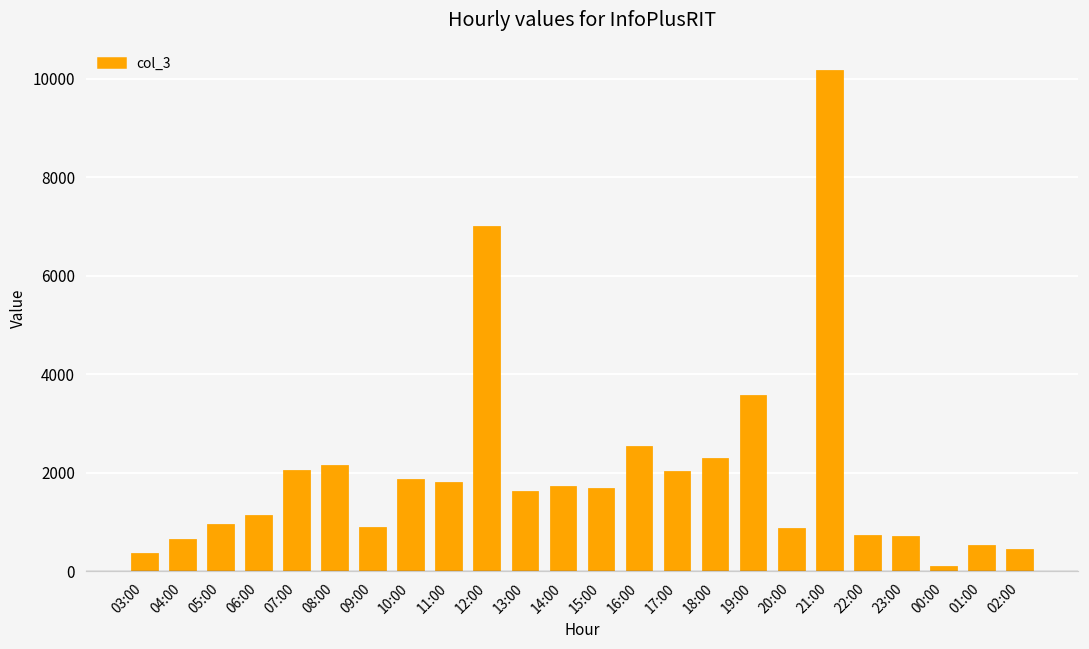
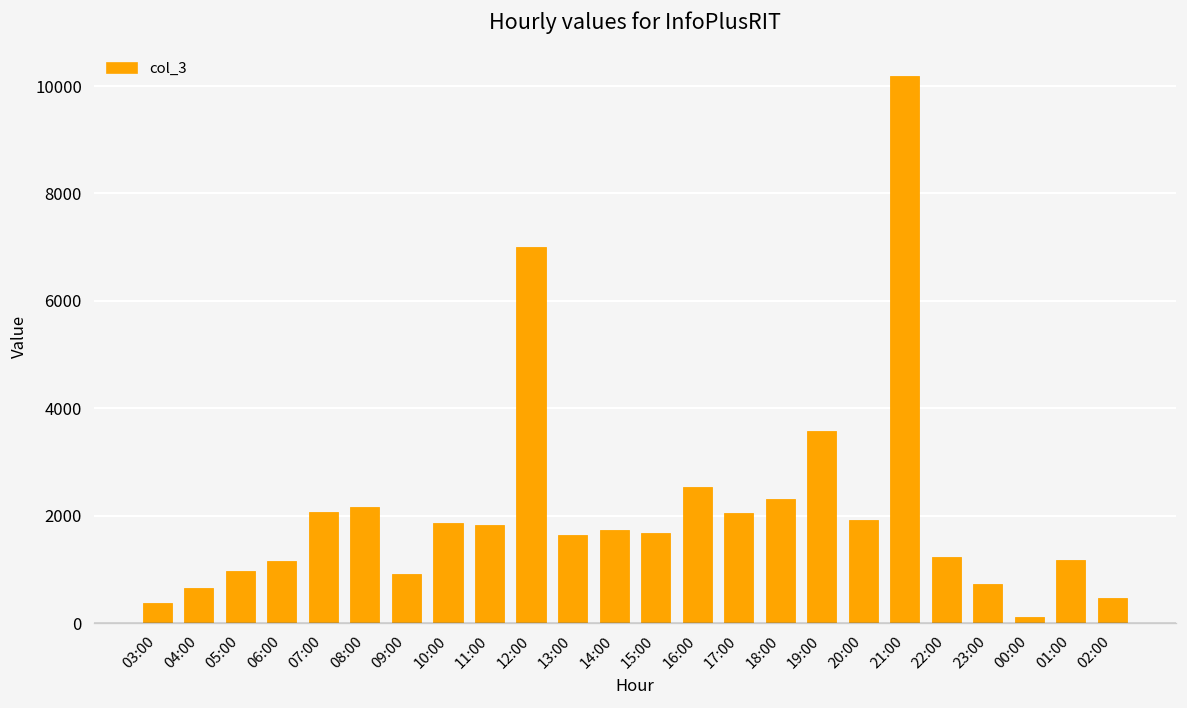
20:00: 900 -> 1900
22:00: 700 -> 1200
01:00: 500 -> 1200
